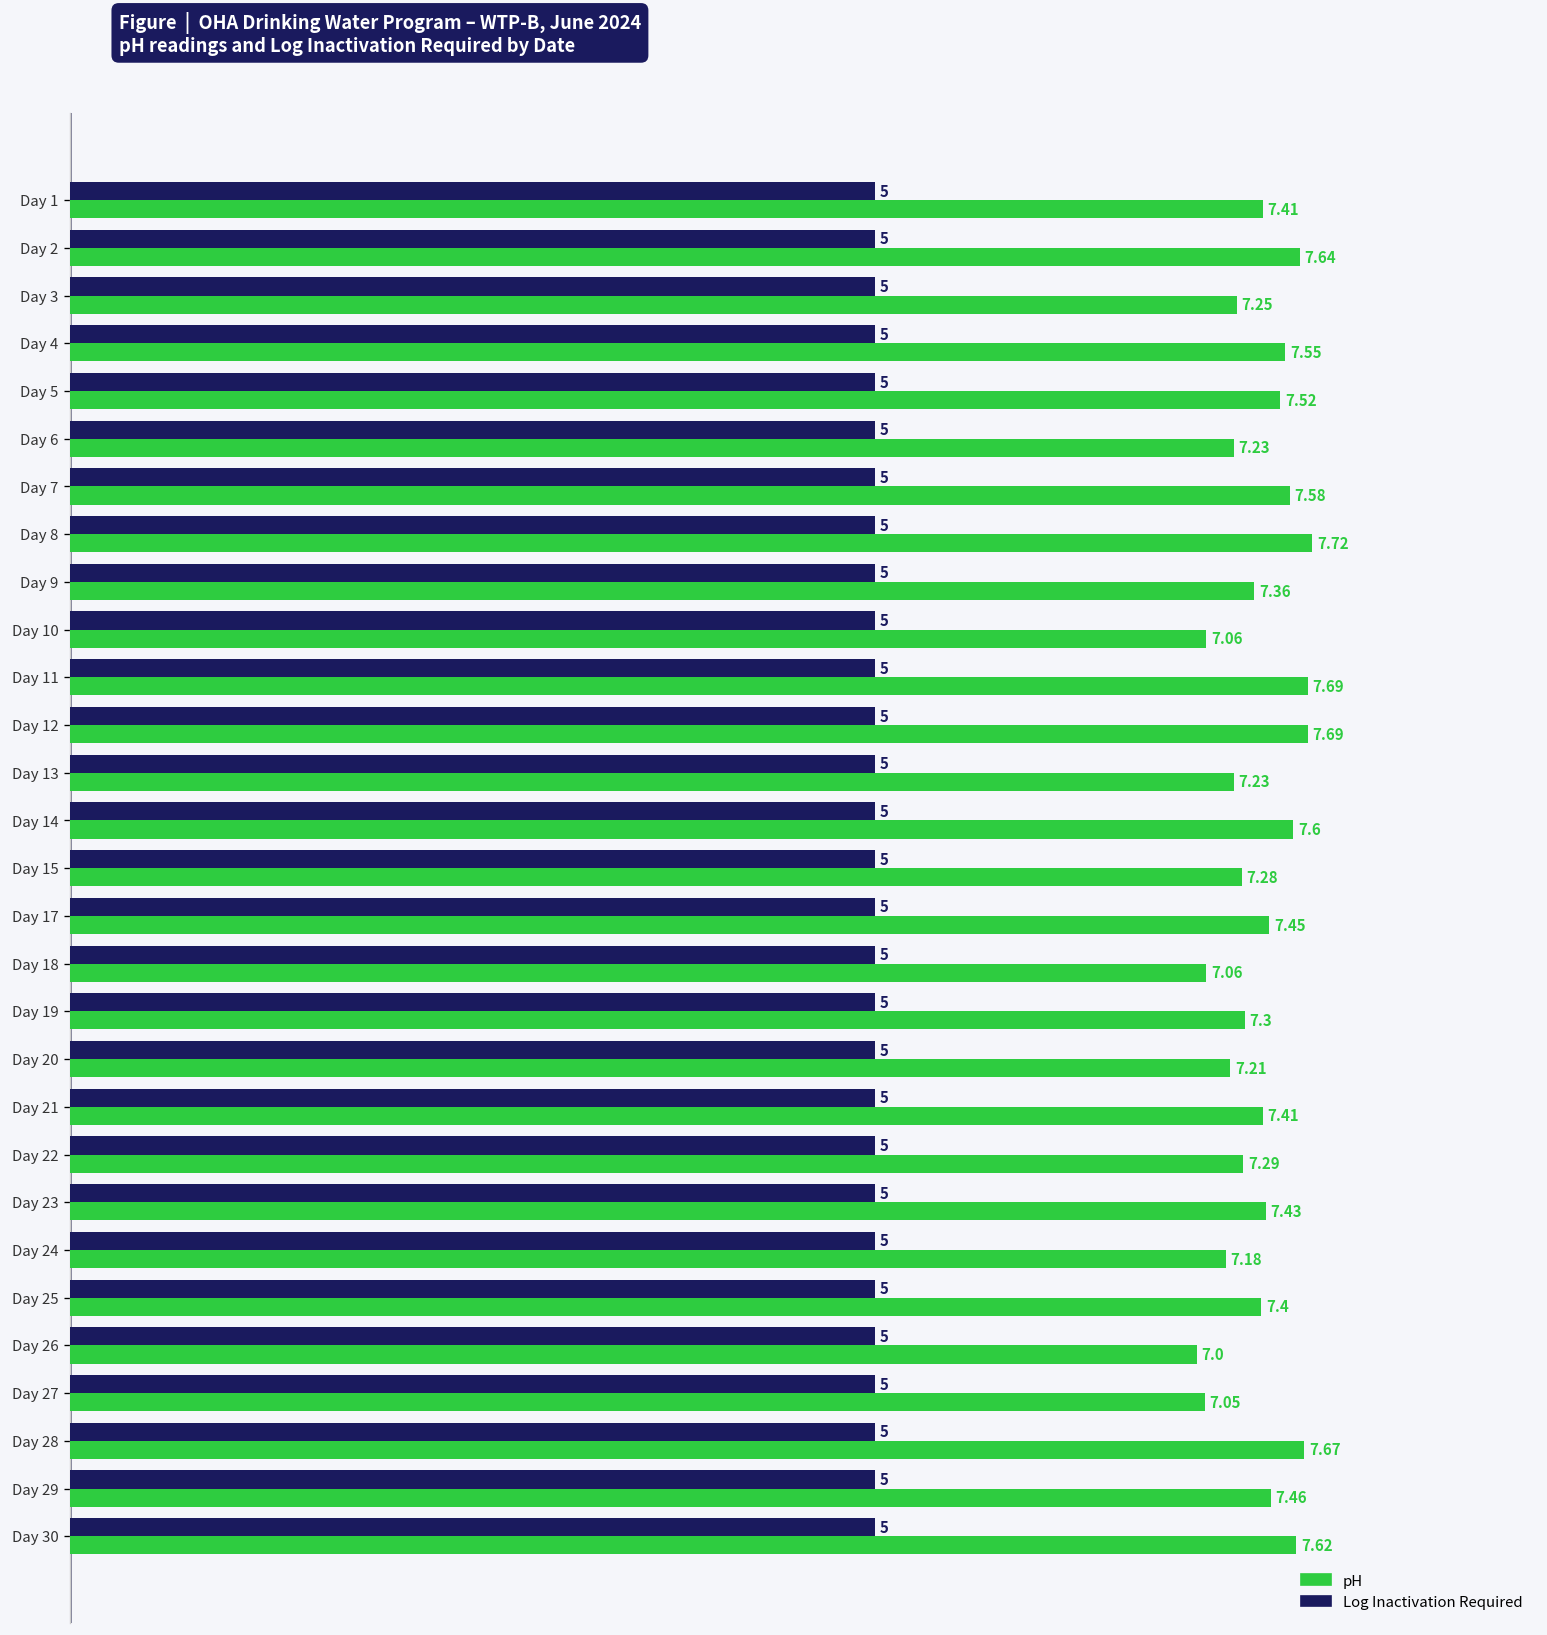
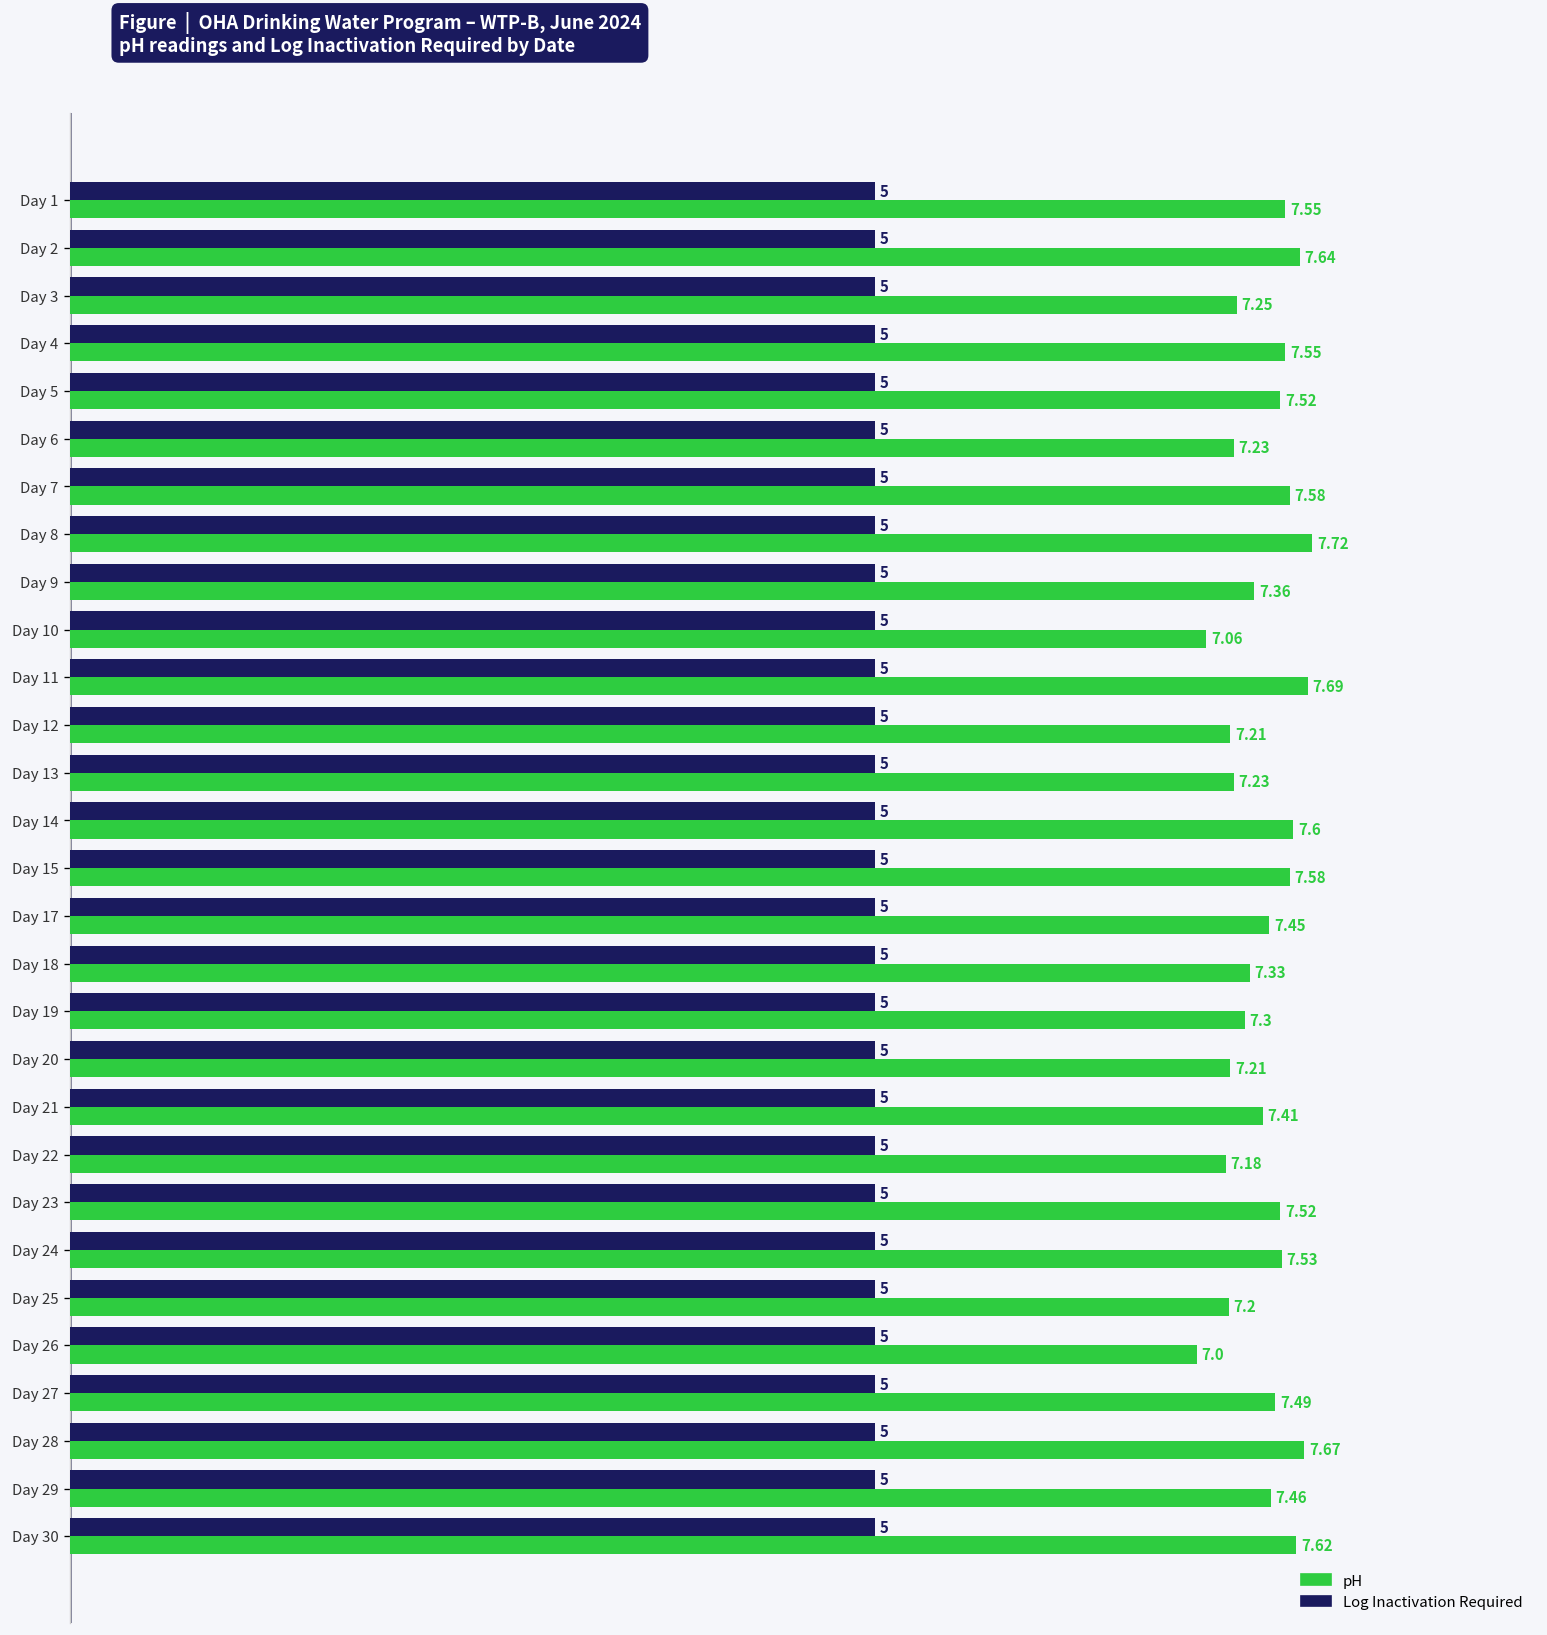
pH, Day 1: 7.41 -> 7.55
pH, Day 12: 7.69 -> 7.21
pH, Day 15: 7.28 -> 7.58
pH, Day 18: 7.06 -> 7.33
pH, Day 22: 7.29 -> 7.18
pH, Day 23: 7.43 -> 7.52
pH, Day 24: 7.18 -> 7.53
pH, Day 25: 7.4 -> 7.2
pH, Day 27: 7.05 -> 7.49
